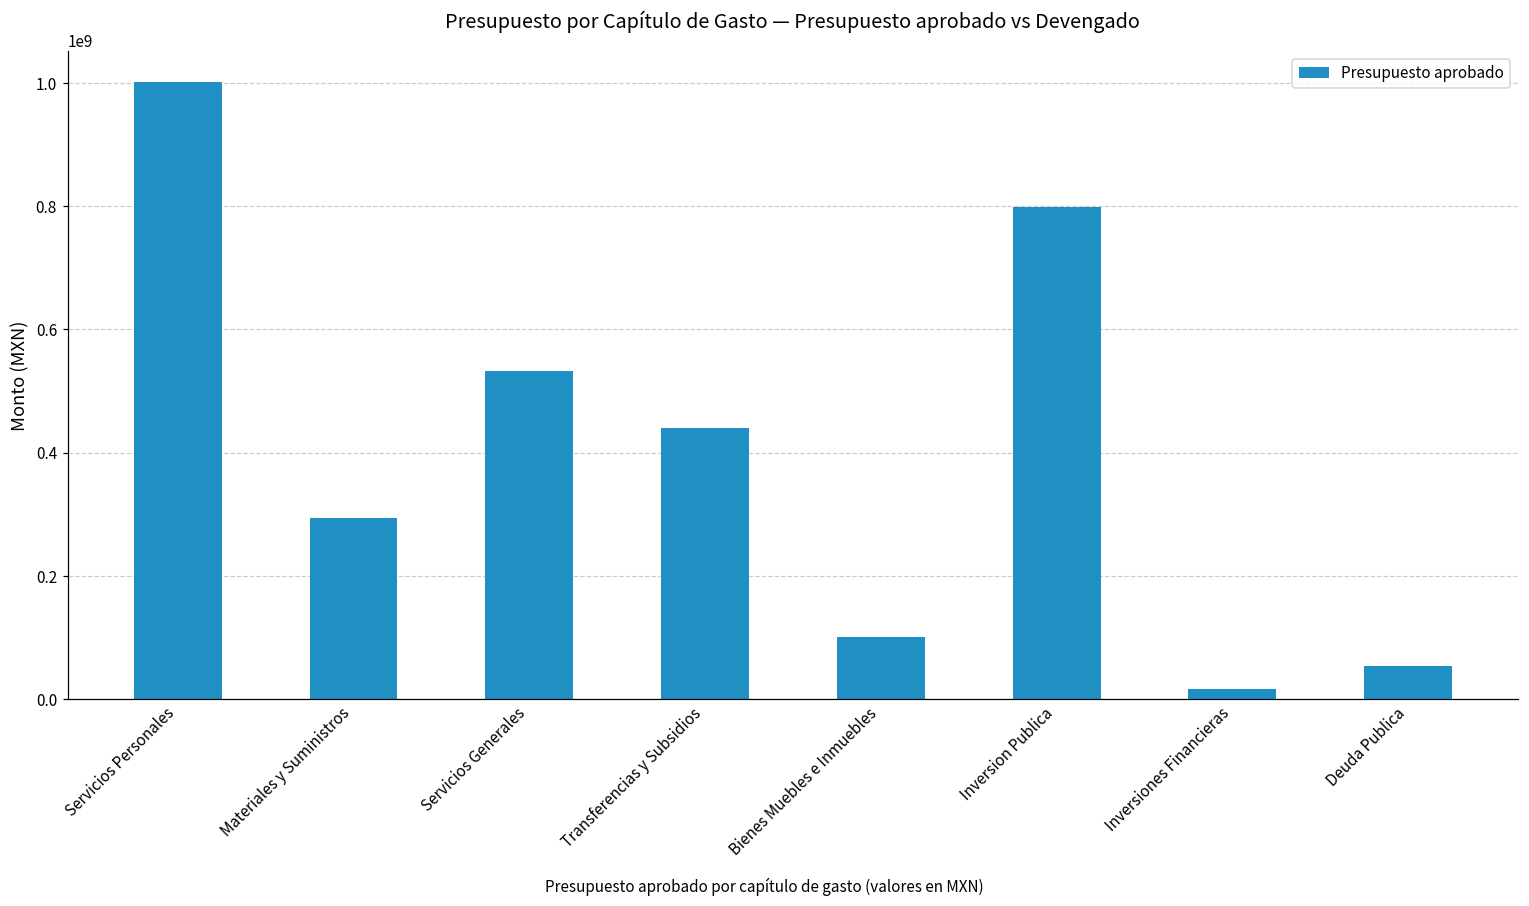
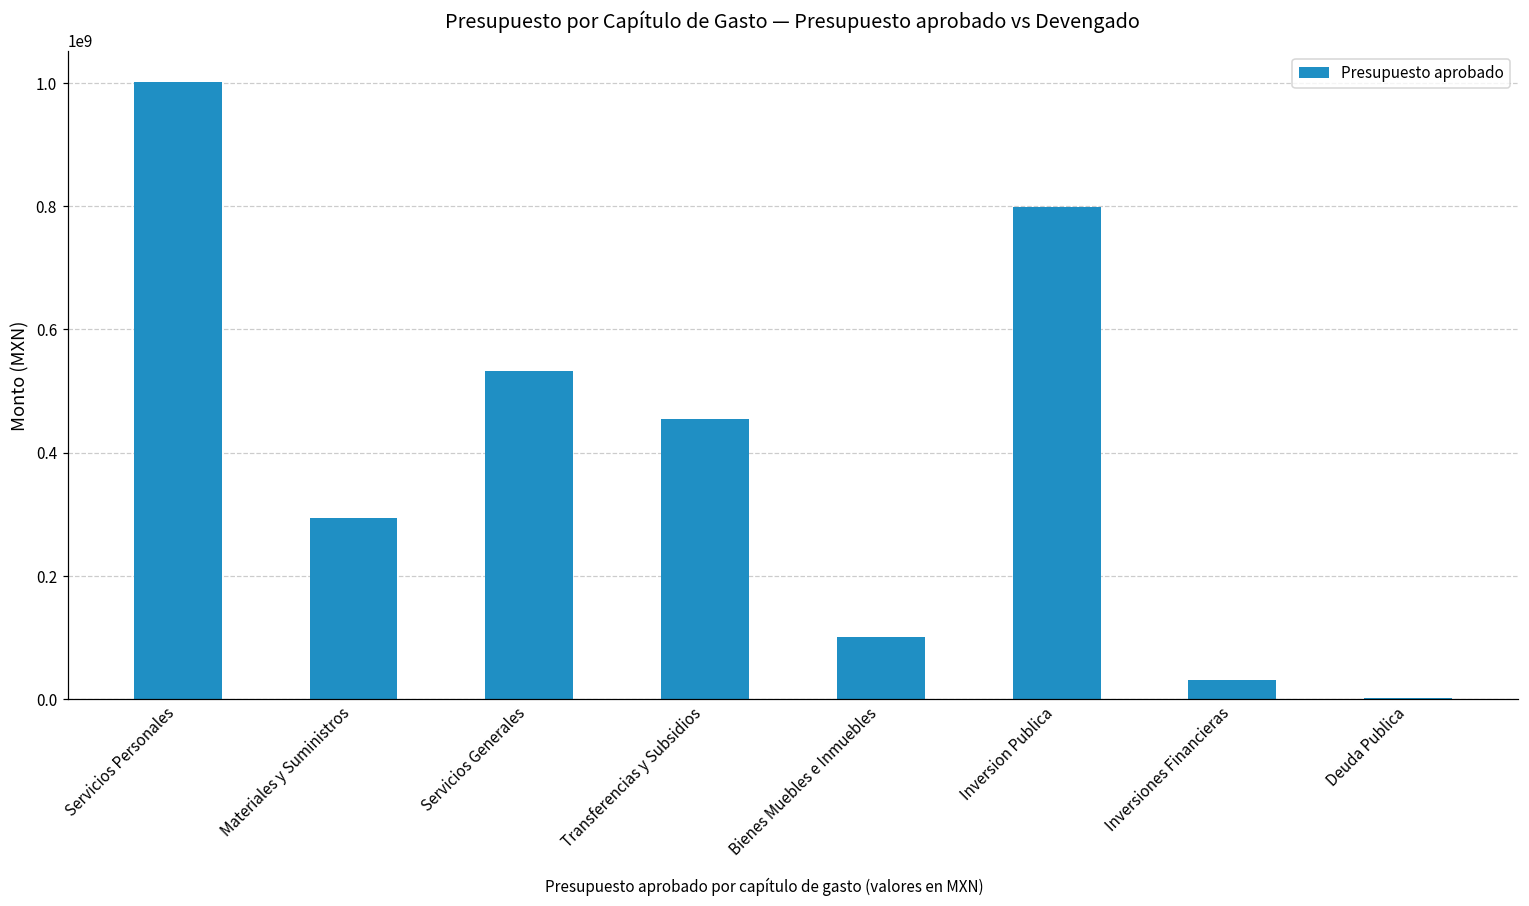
Transferencias y Subsidios: 440000000 -> 450000000
Inversiones Financieras: 20000000 -> 30000000
Deuda Publica: 50000000 -> 0
